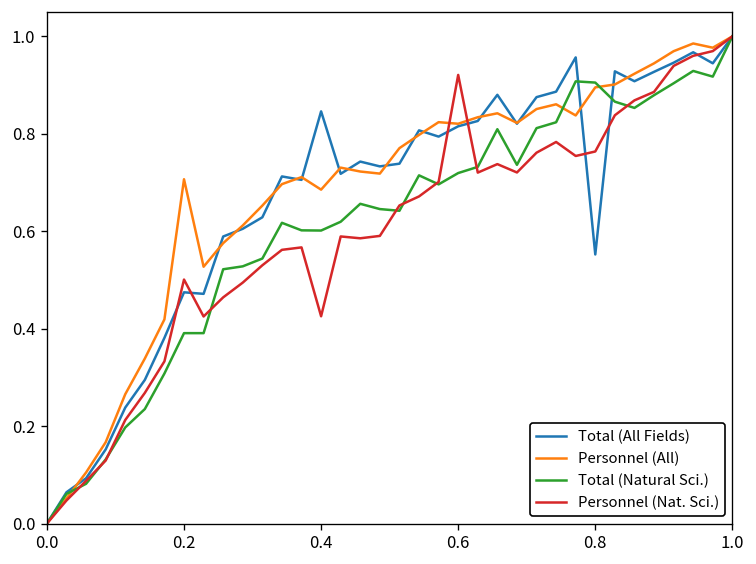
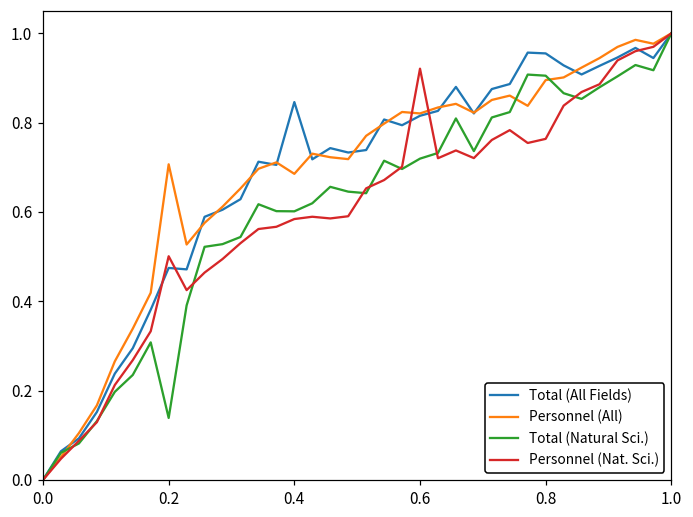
Total (Natural Sci.), 0.2: 0.39 -> 0.14
Personnel (Nat. Sci.), 0.4: 0.43 -> 0.58
Total (All Fields), 0.8: 0.55 -> 0.96
